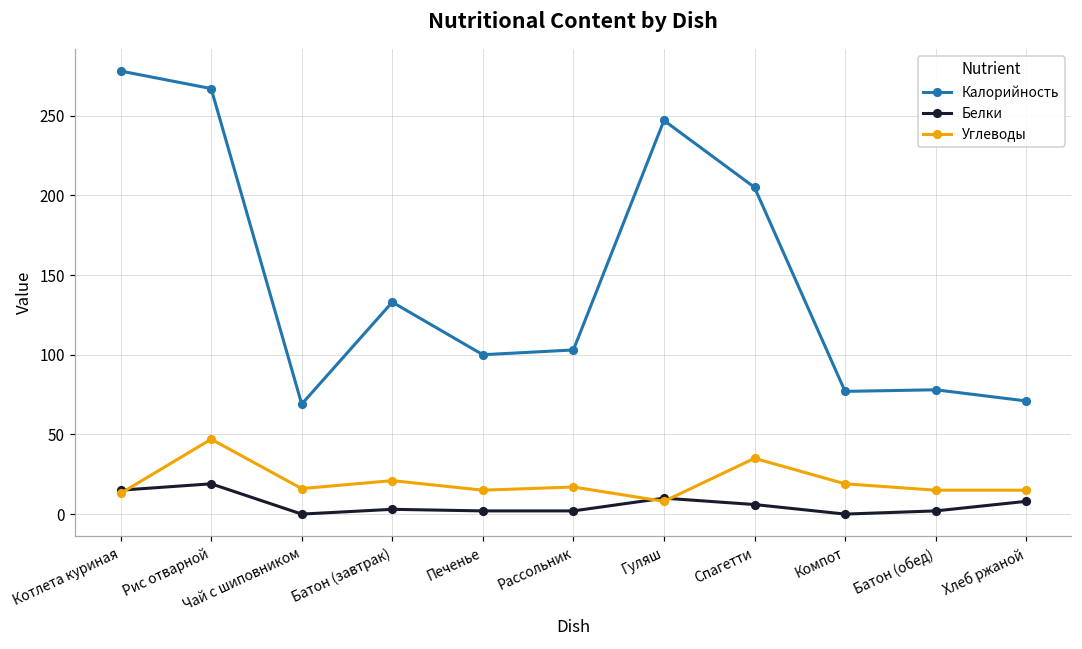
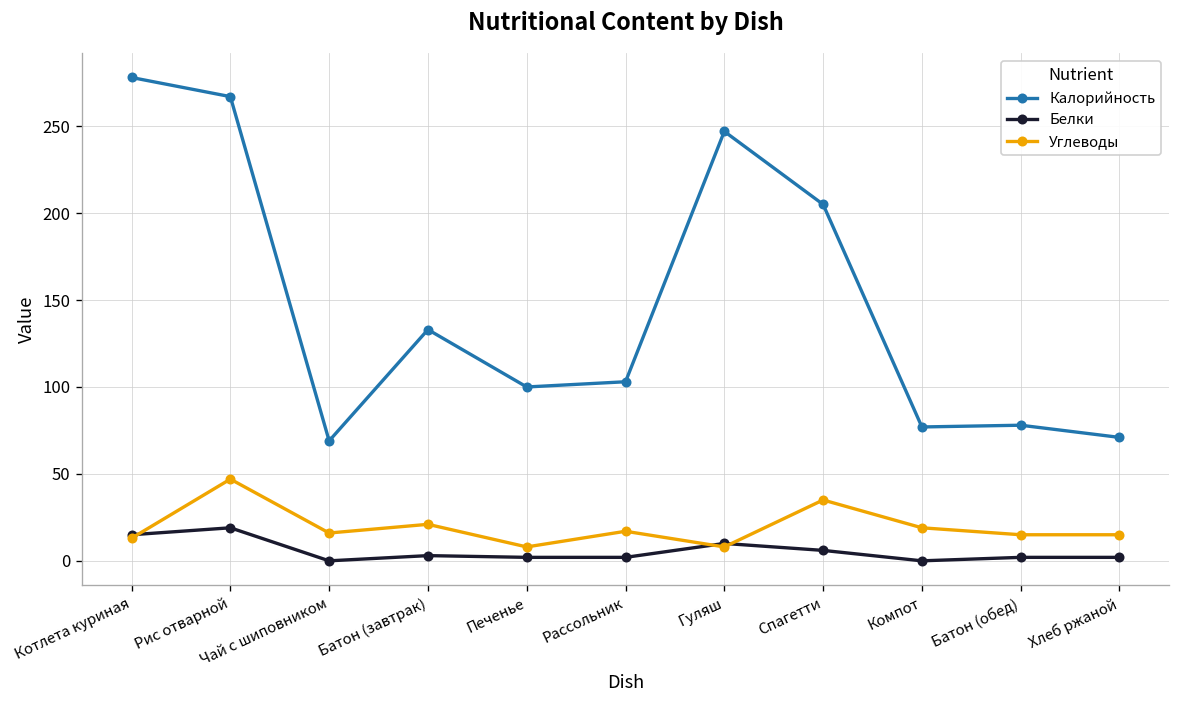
Углеводы, Печенье: 15 -> 8
Белки, Хлеб ржаной: 8 -> 2
